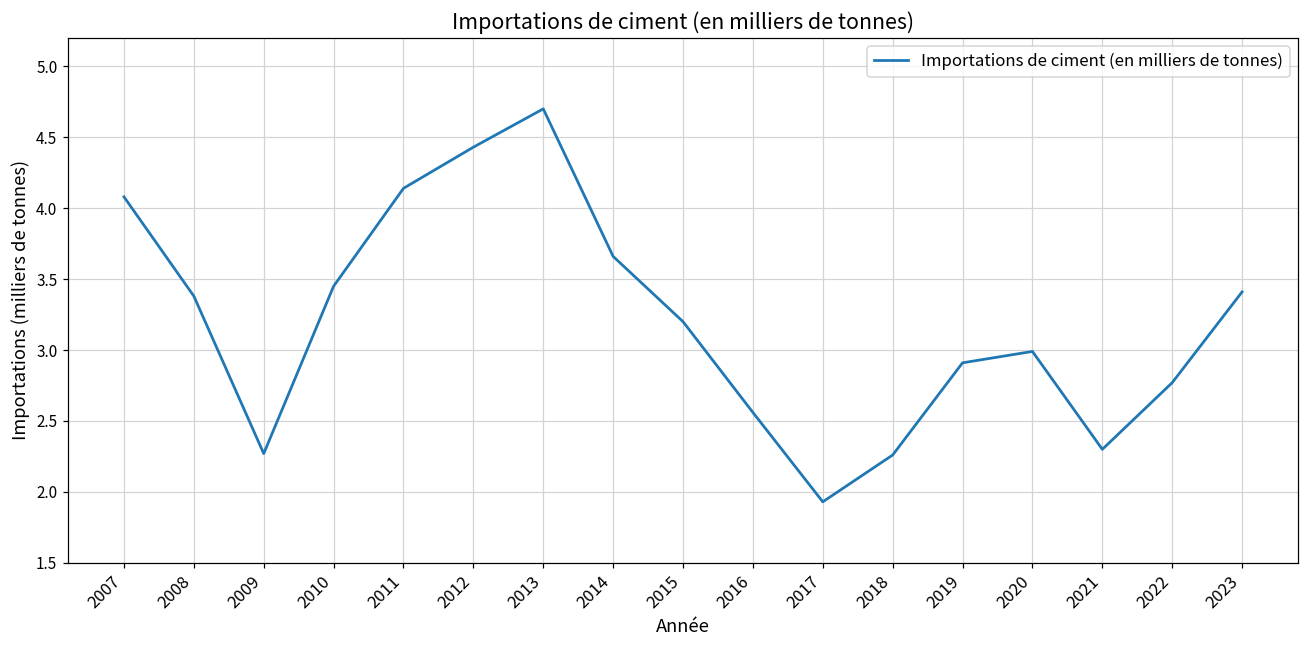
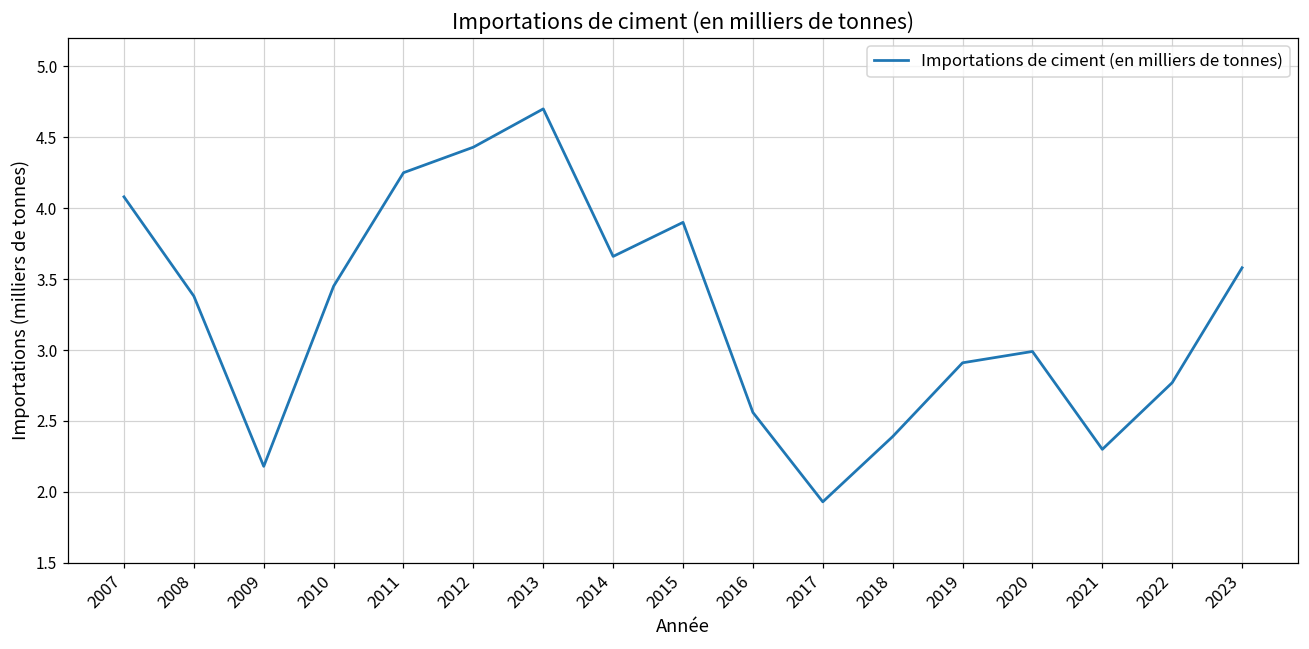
2009: 2.27 -> 2.18
2011: 4.14 -> 4.25
2015: 3.2 -> 3.9
2018: 2.26 -> 2.39
2023: 3.41 -> 3.58
